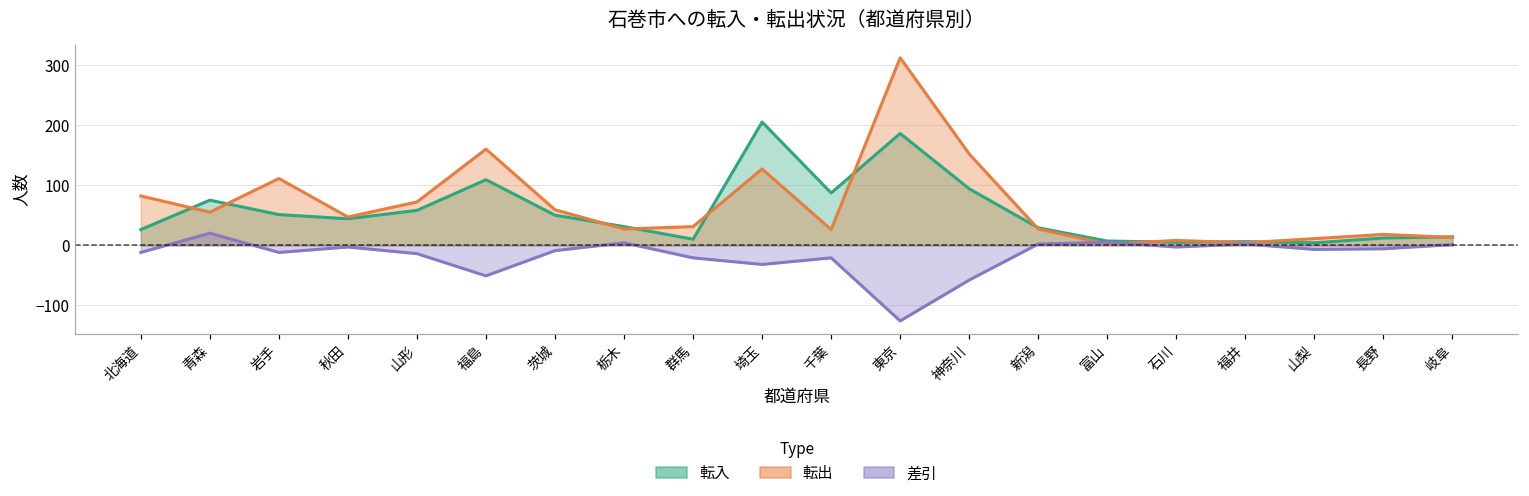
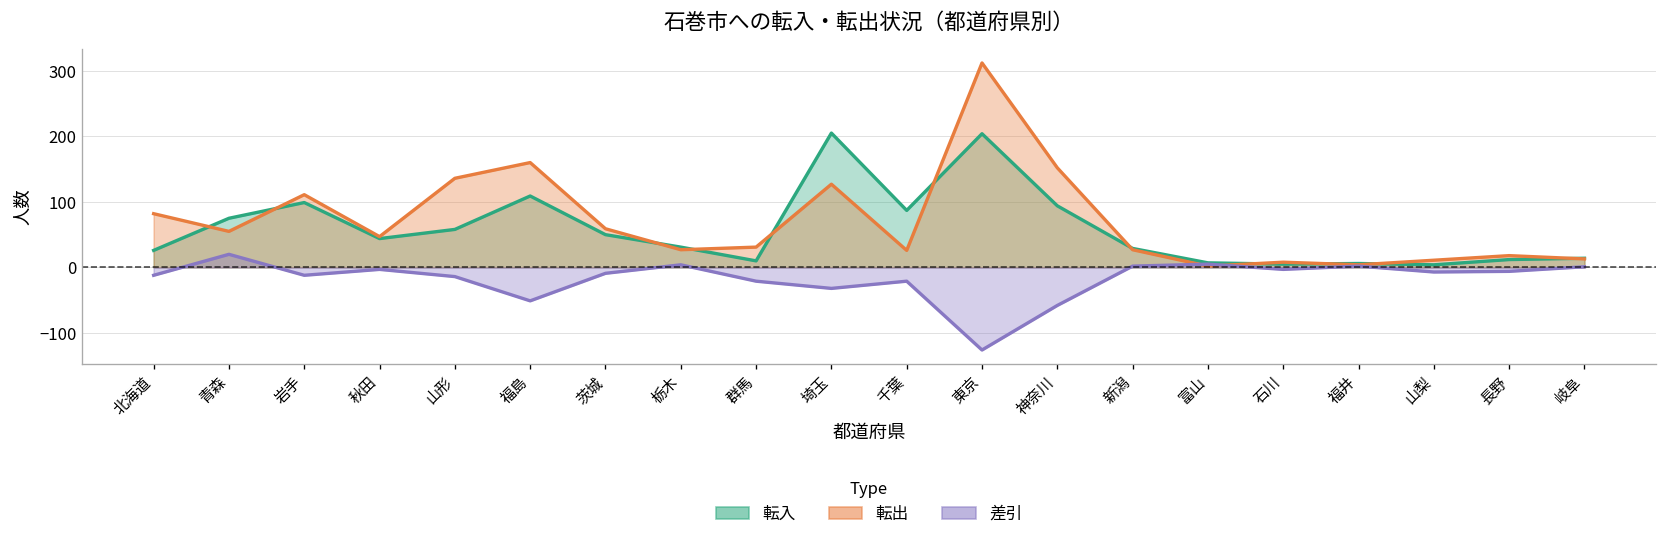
転入, 岩手: 50 -> 100
転出, 山形: 70 -> 140
転入, 東京: 190 -> 200
